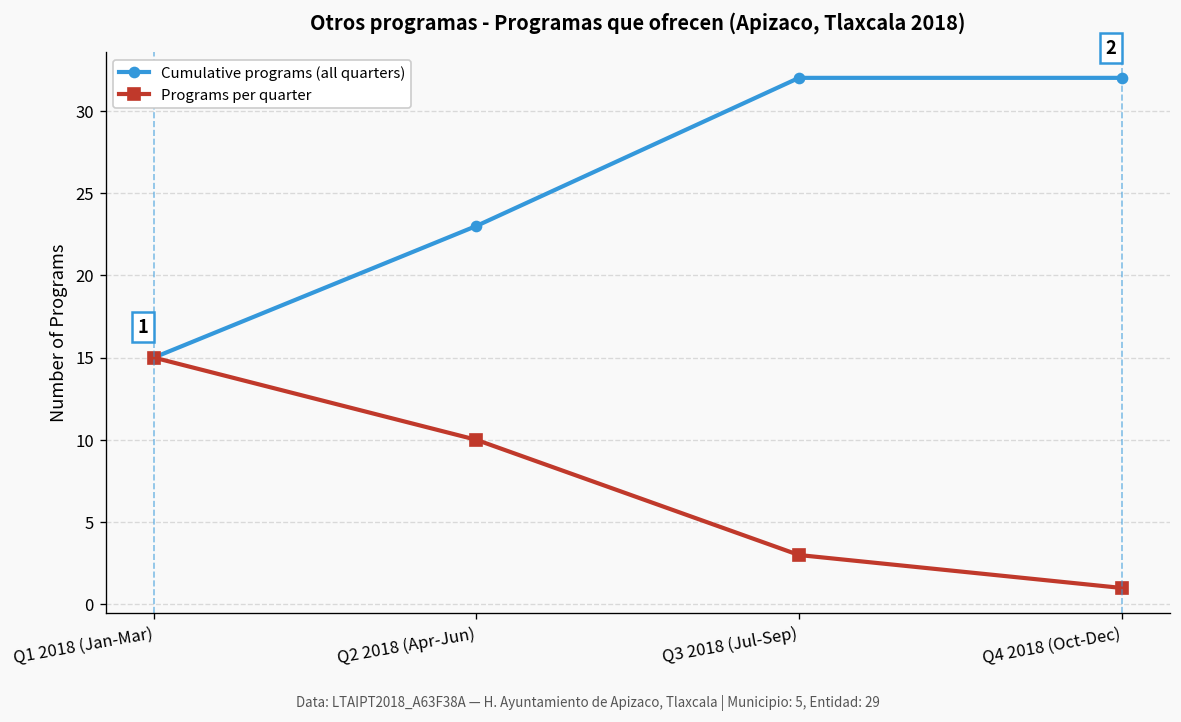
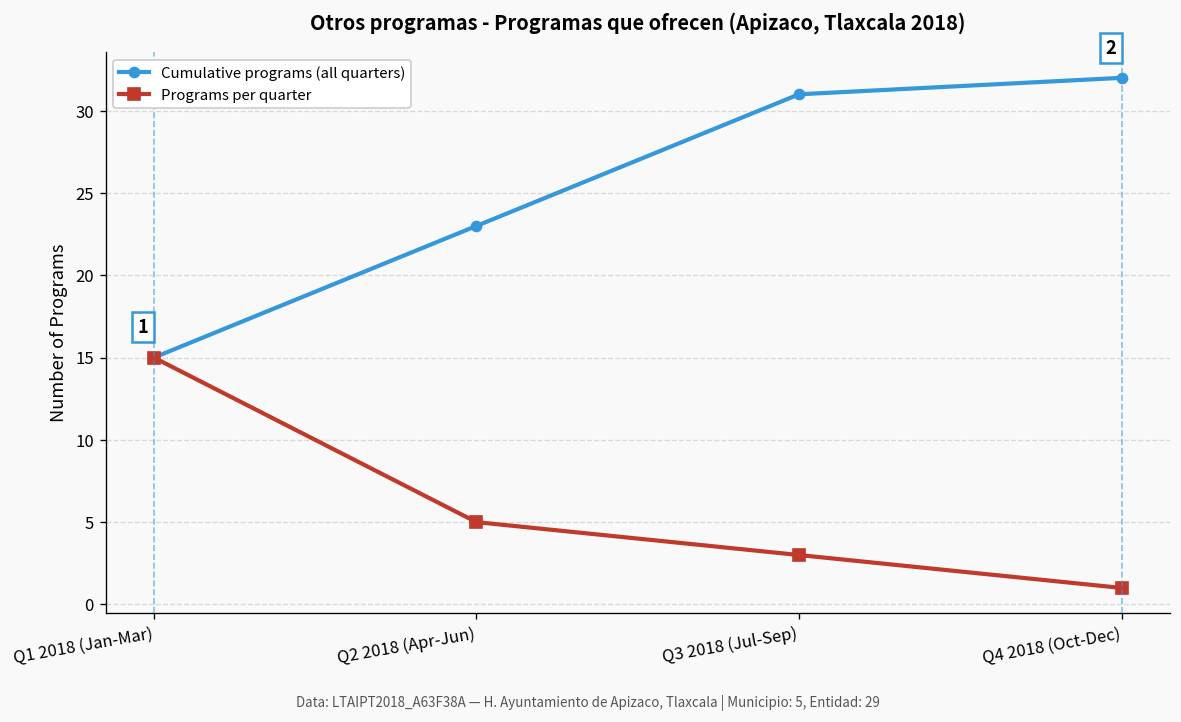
Programs per quarter, Q2 2018 (Apr-Jun): 10 -> 5
Cumulative programs (all quarters), Q3 2018 (Jul-Sep): 32 -> 31
